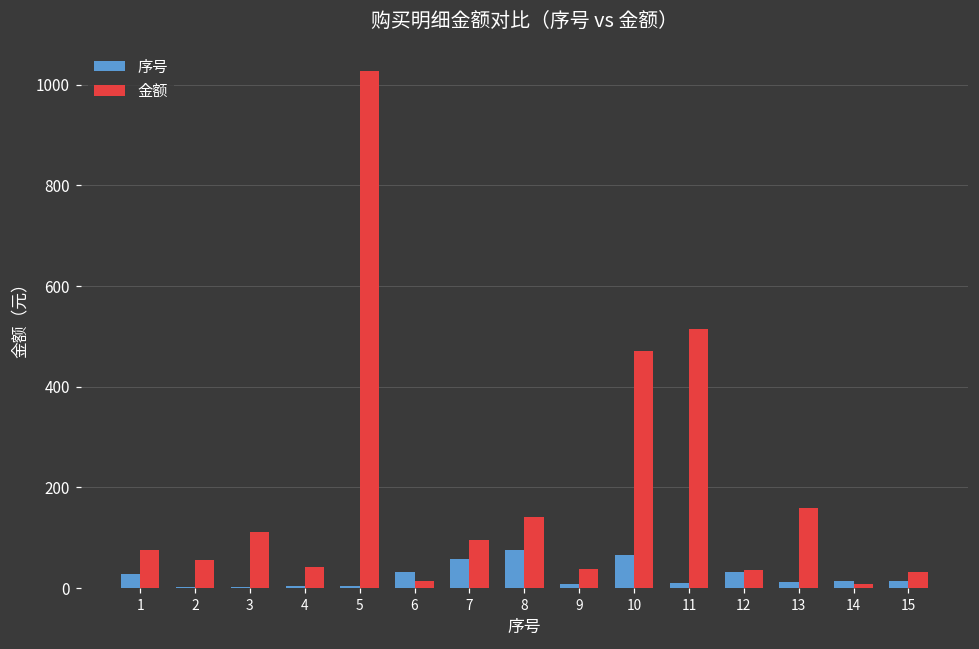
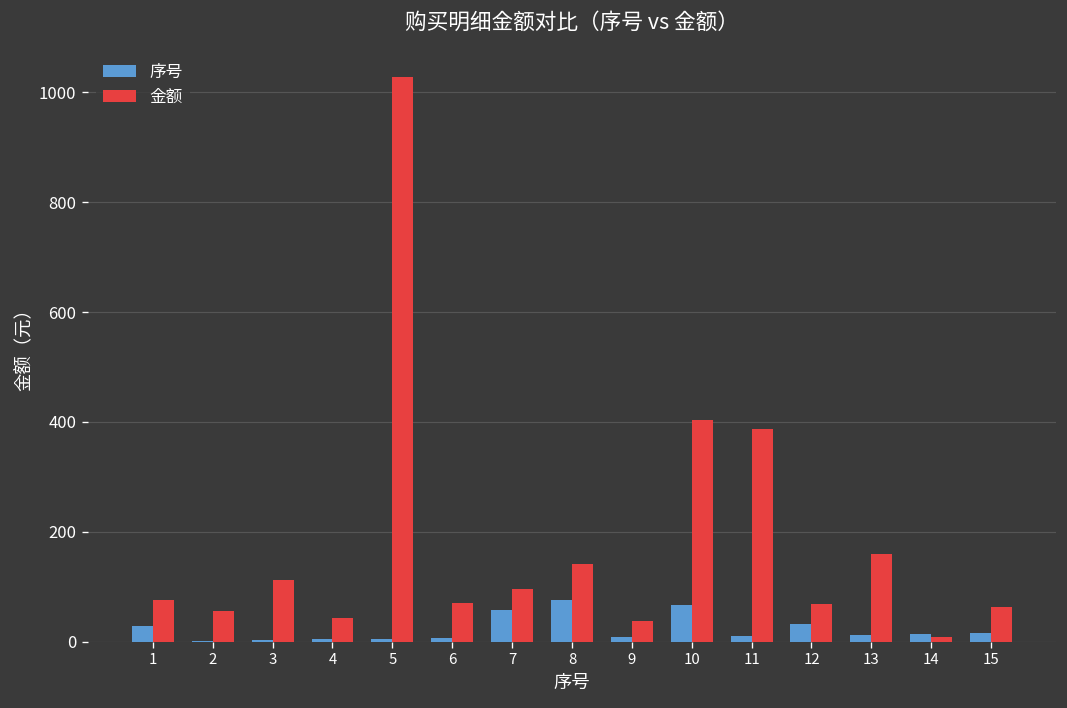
序号, 6: 30 -> 10
金额, 6: 20 -> 70
金额, 10: 470 -> 400
金额, 11: 520 -> 390
金额, 12: 40 -> 70
金额, 15: 30 -> 60
